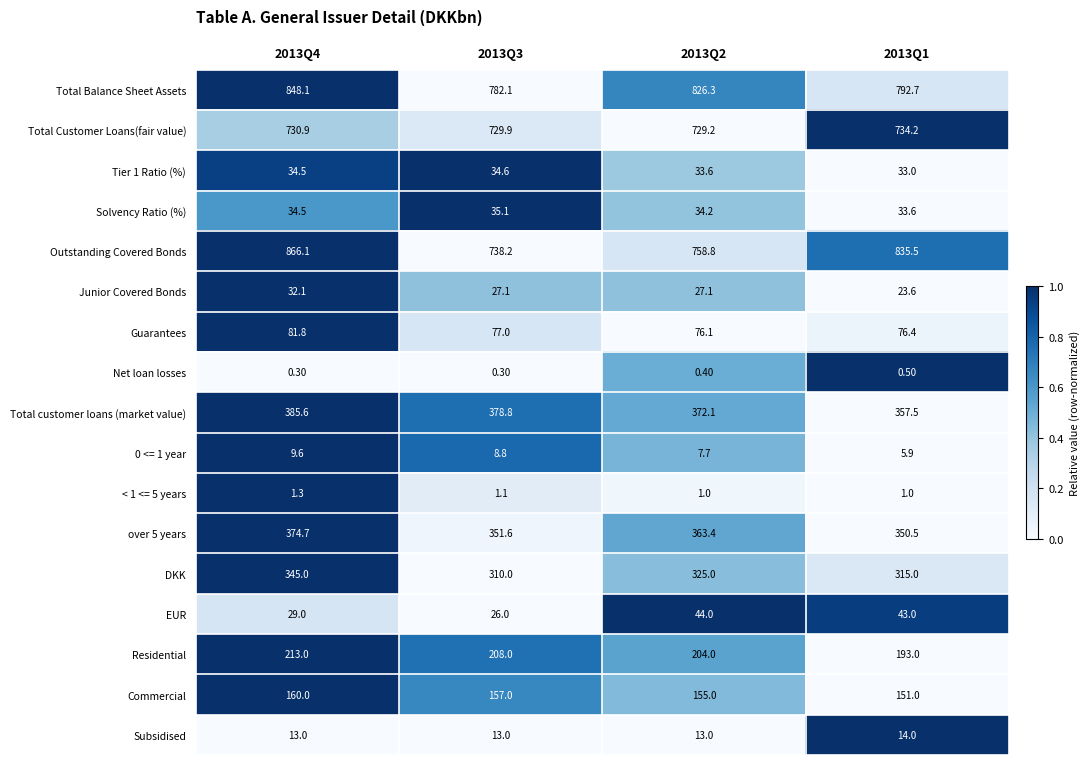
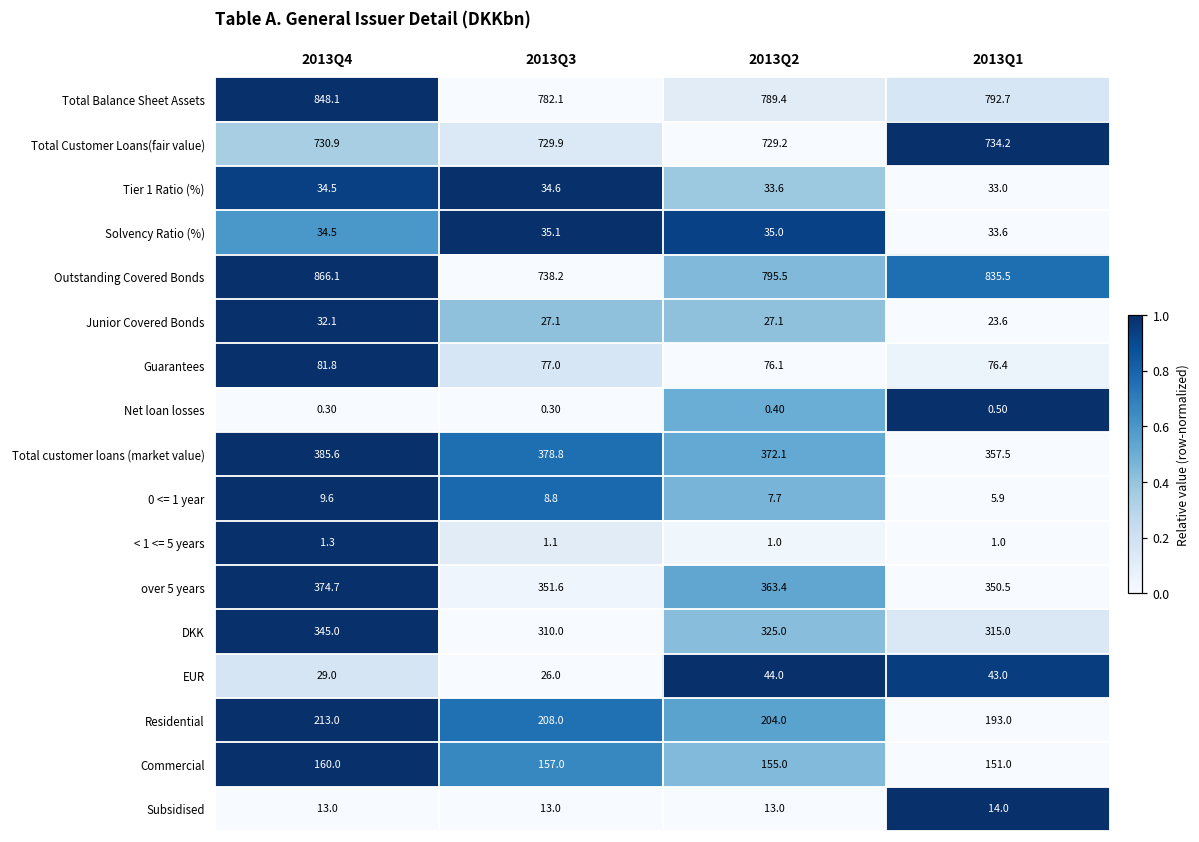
Total Balance Sheet Assets, 2013Q2: 826.3 -> 789.4
Solvency Ratio (%), 2013Q2: 34.2 -> 35.0
Outstanding Covered Bonds, 2013Q2: 758.8 -> 795.5
